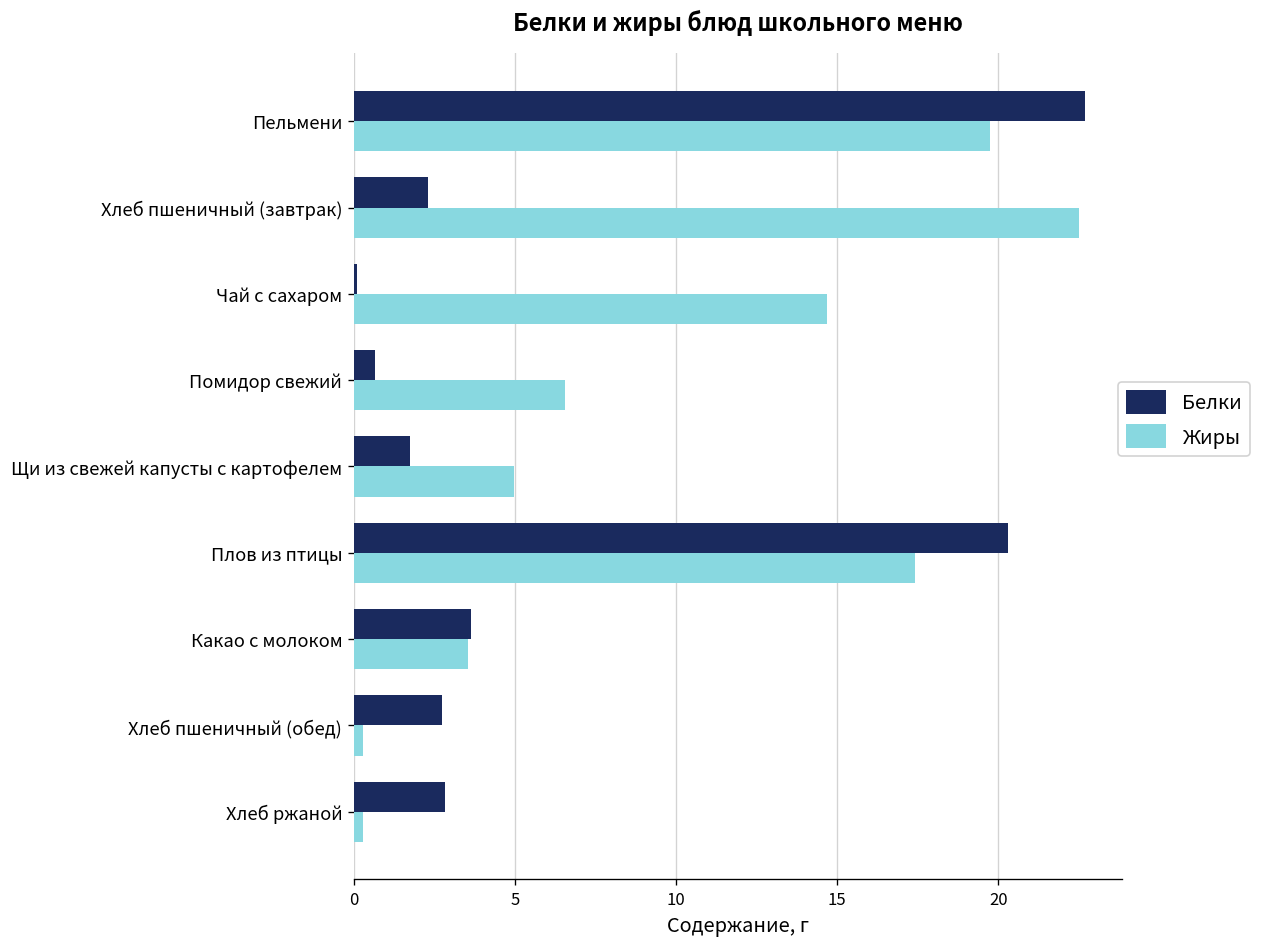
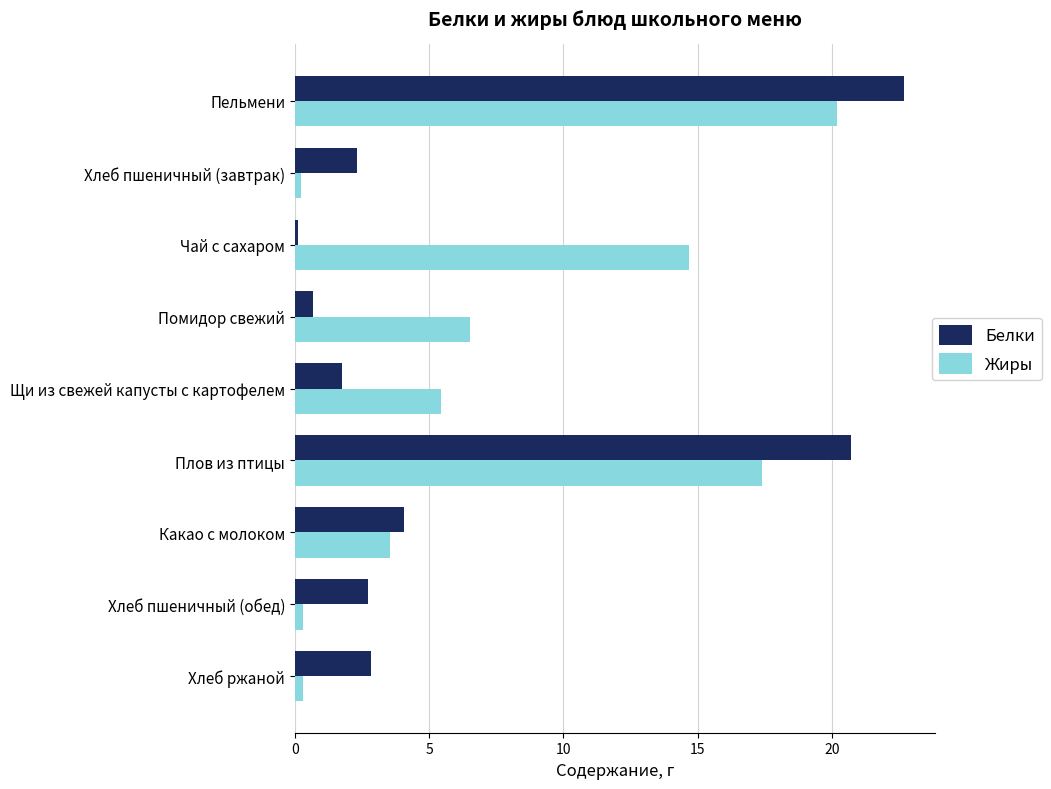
Жиры, Пельмени: 19.7 -> 20.2
Жиры, Хлеб пшеничный (завтрак): 22.5 -> 0.2
Жиры, Щи из свежей капусты с картофелем: 5.0 -> 5.4
Белки, Плов из птицы: 20.3 -> 20.7
Белки, Какао с молоком: 3.6 -> 4.1
